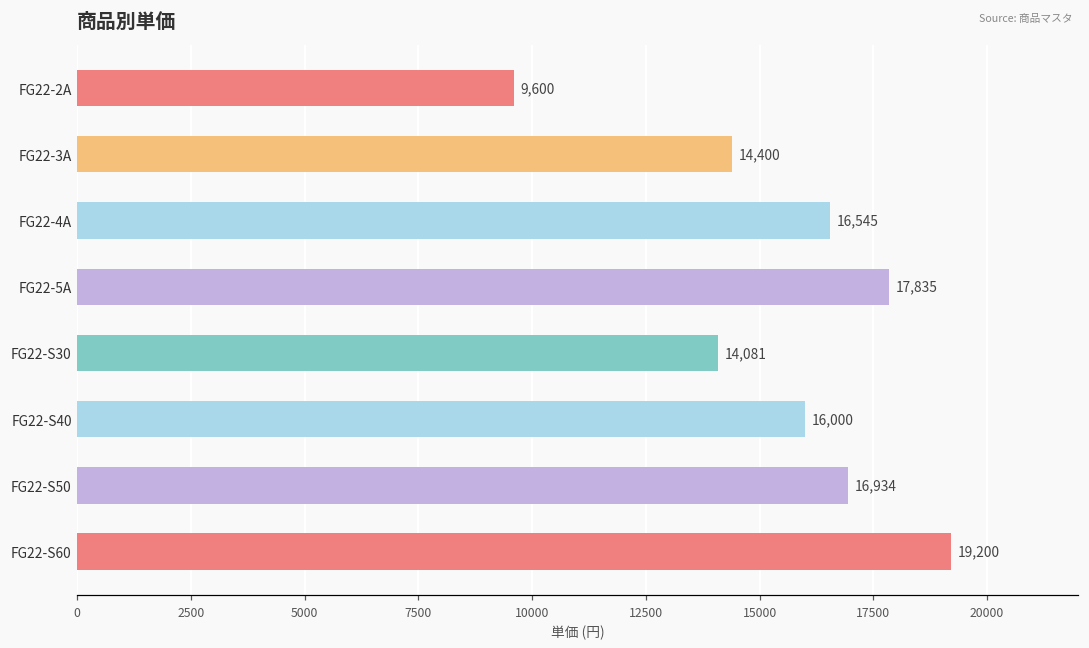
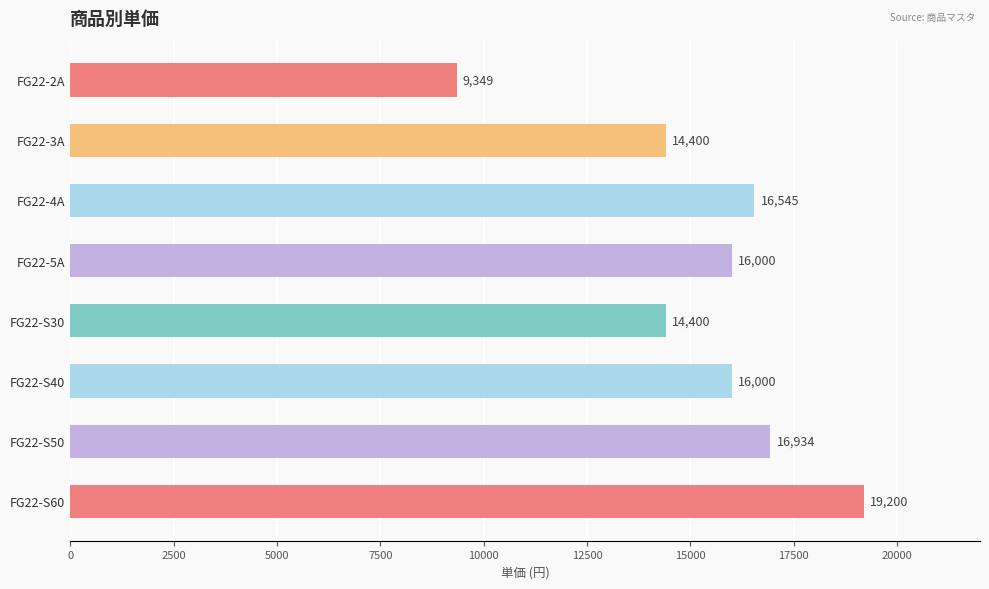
FG22-2A: 9,600 -> 9,349
FG22-5A: 17,835 -> 16,000
FG22-S30: 14,081 -> 14,400
